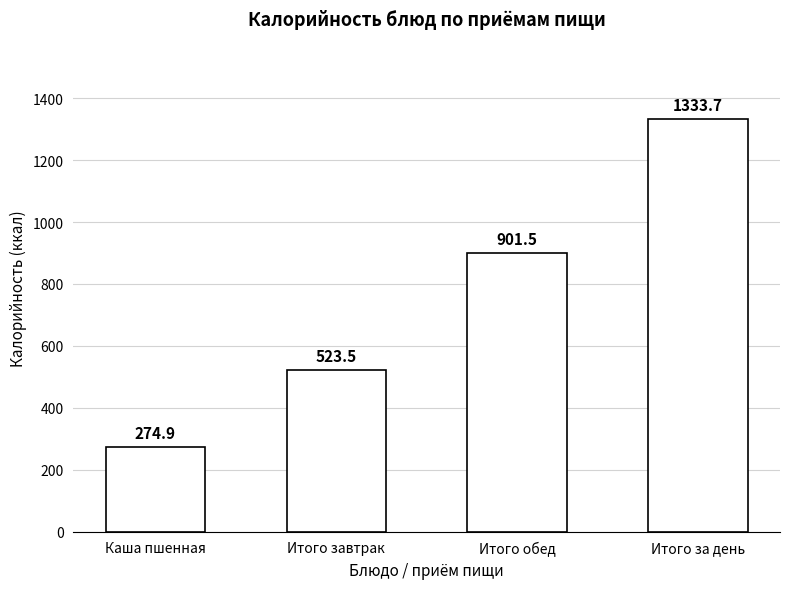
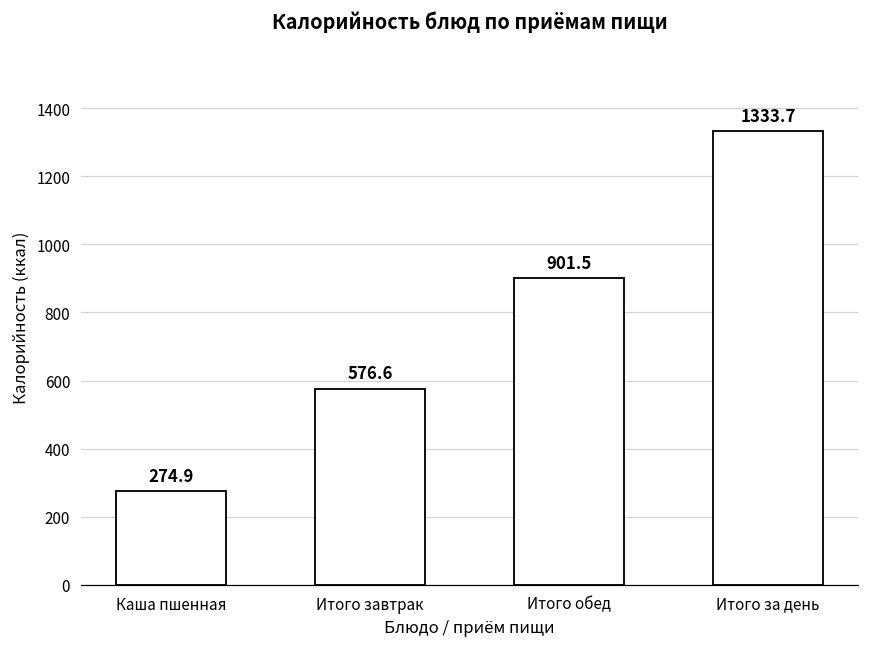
Итого завтрак: 523.5 -> 576.6
